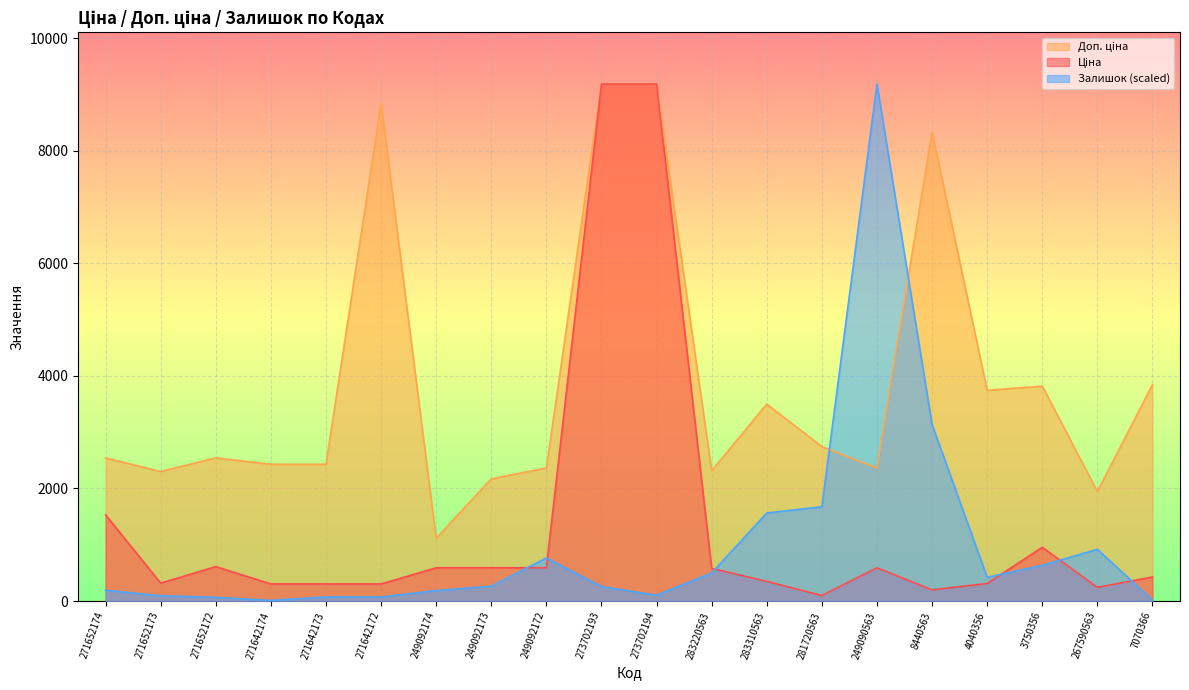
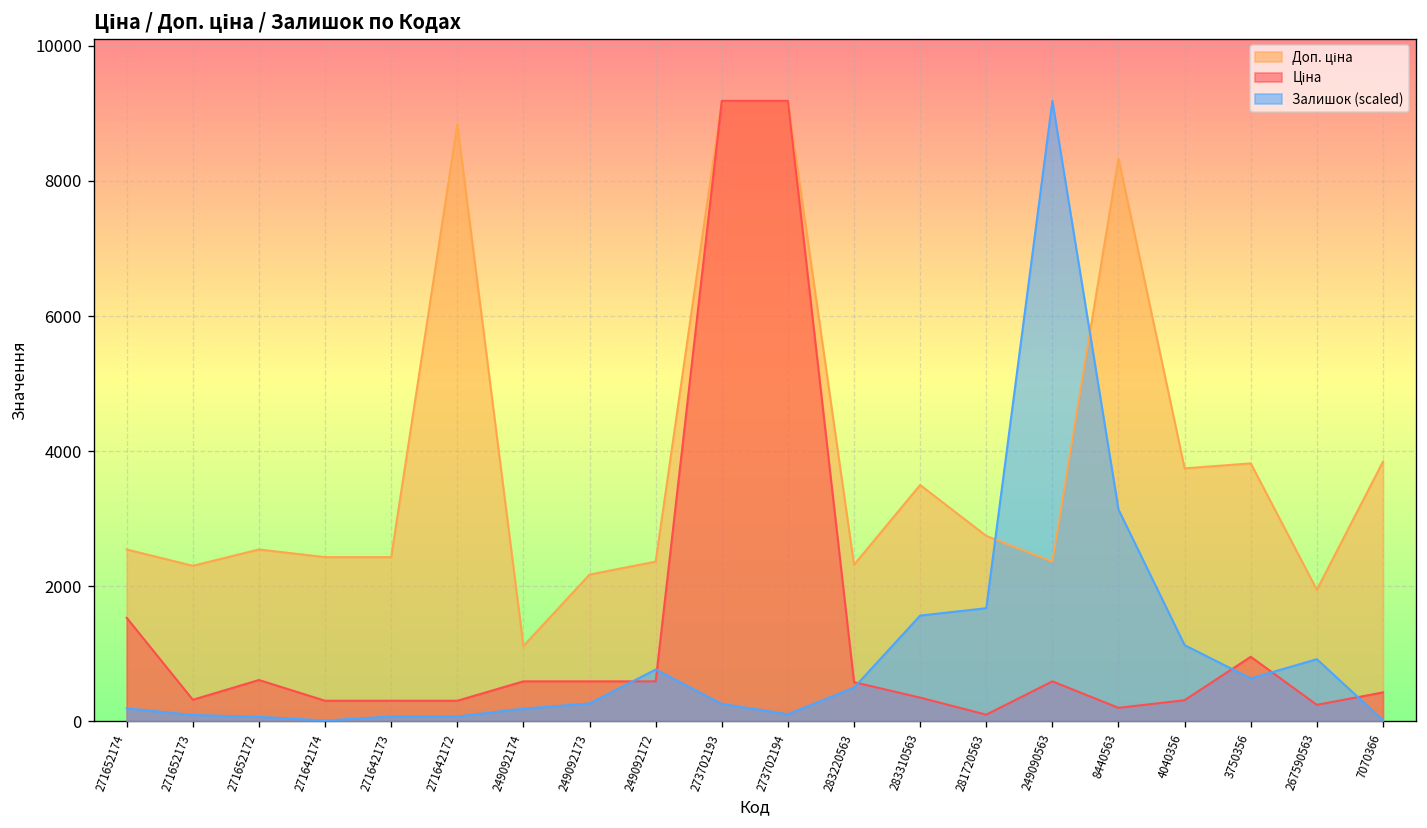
Залишок (scaled), 4040356: 400 -> 1100
